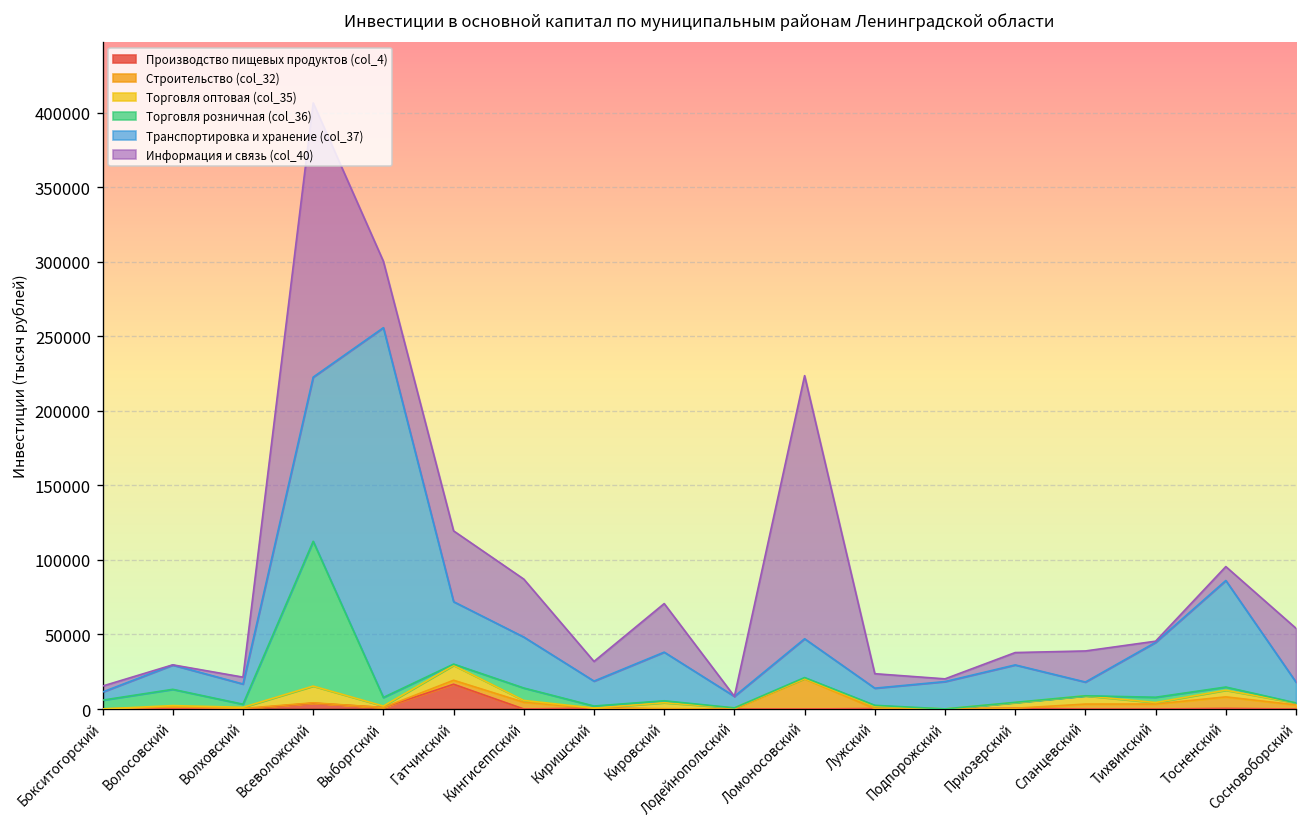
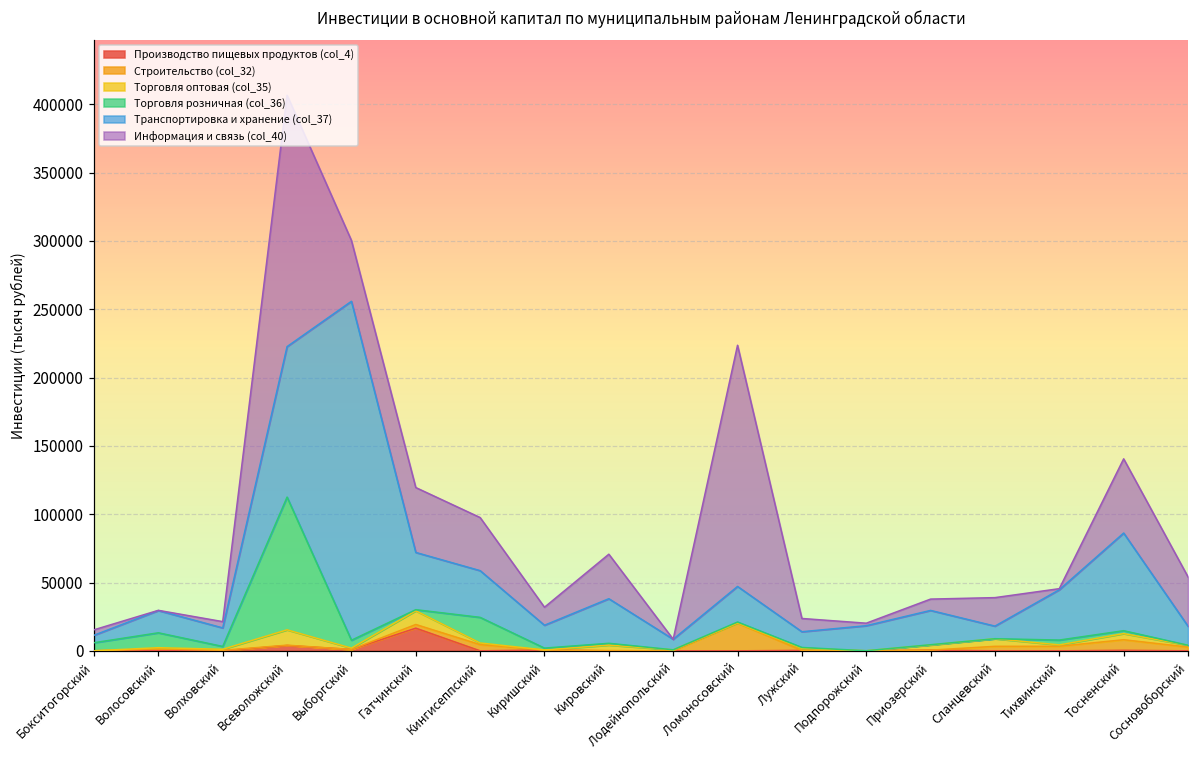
Торговля розничная (col_36), Кингисеппский: 8000 -> 19000
Информация и связь (col_40), Тосненский: 9000 -> 54000
